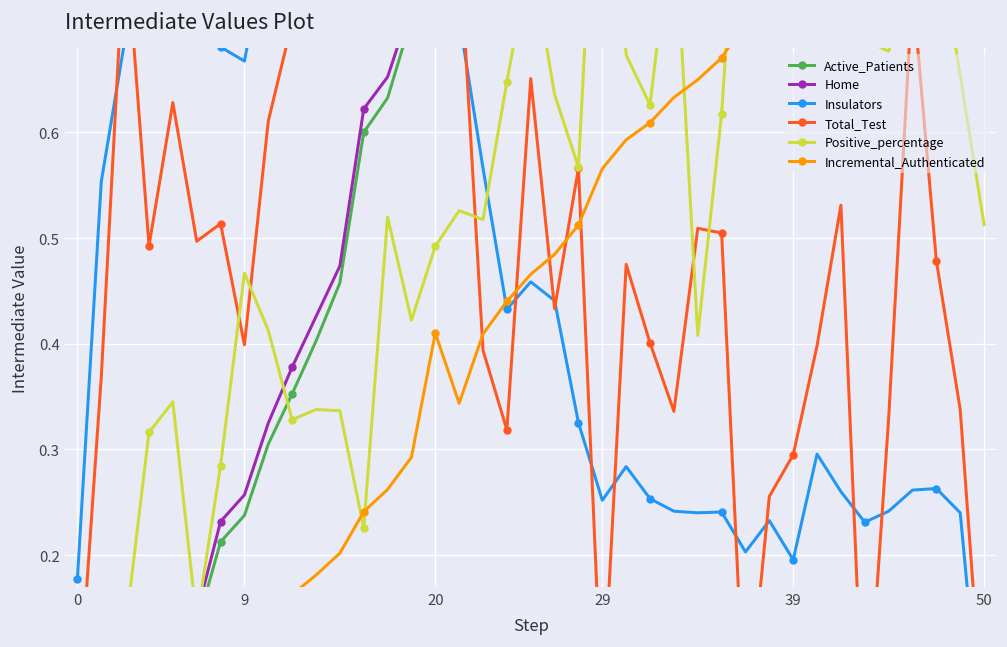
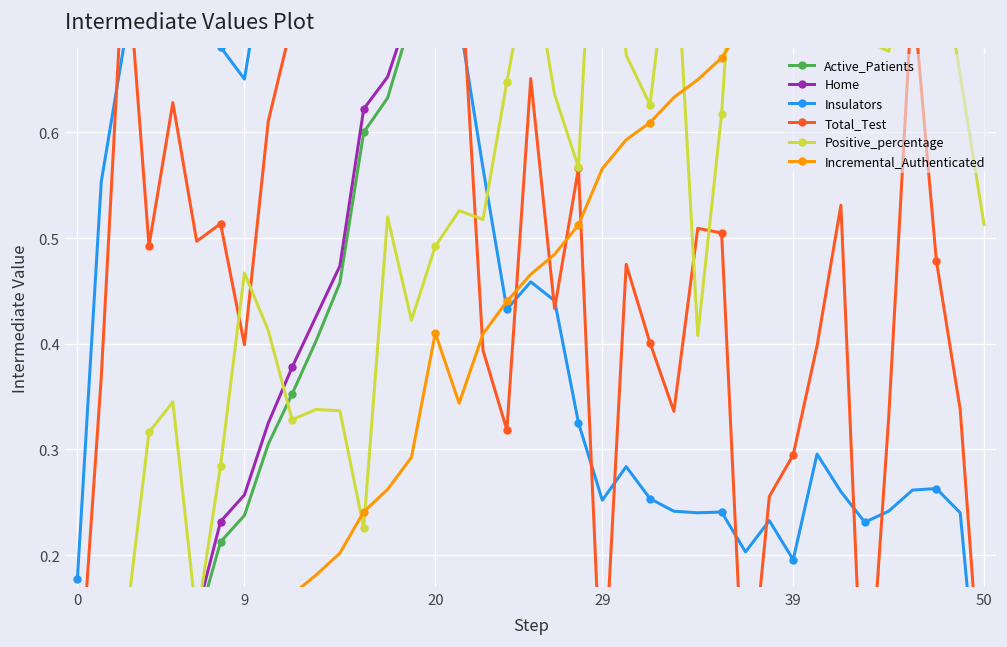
Insulators, 9: 0.67 -> 0.65
